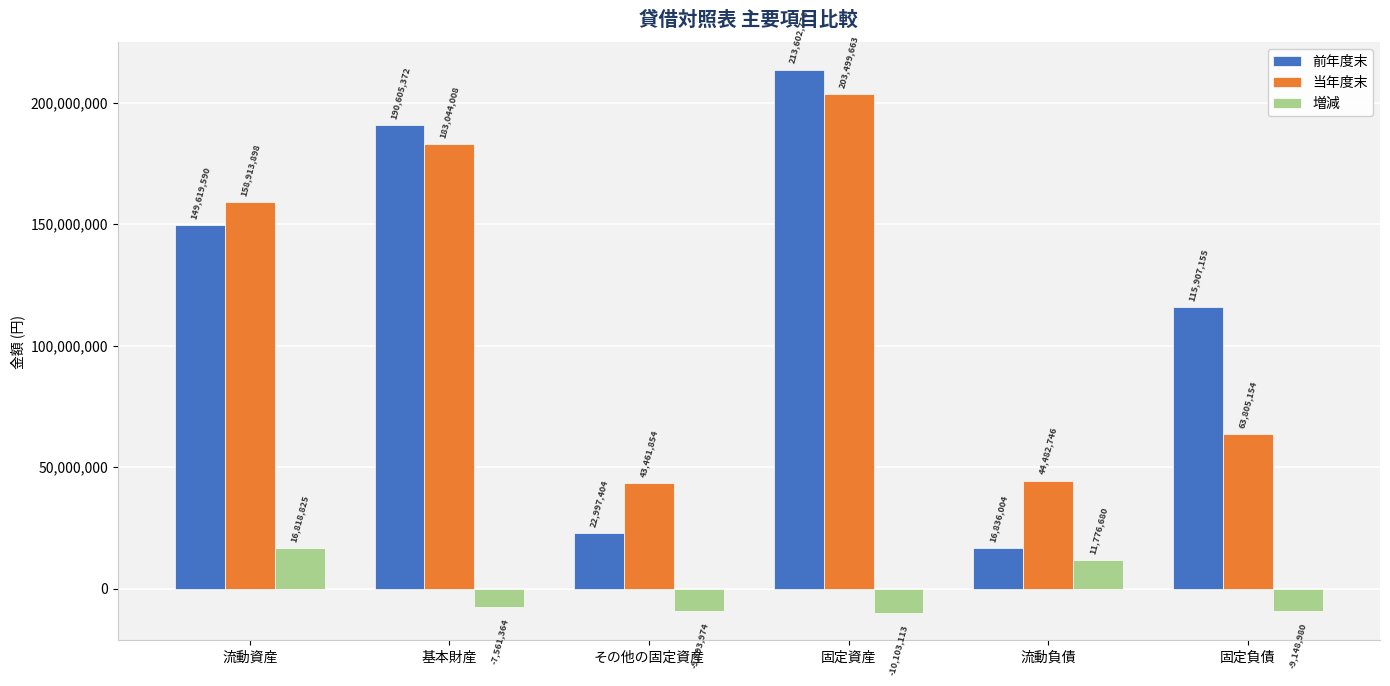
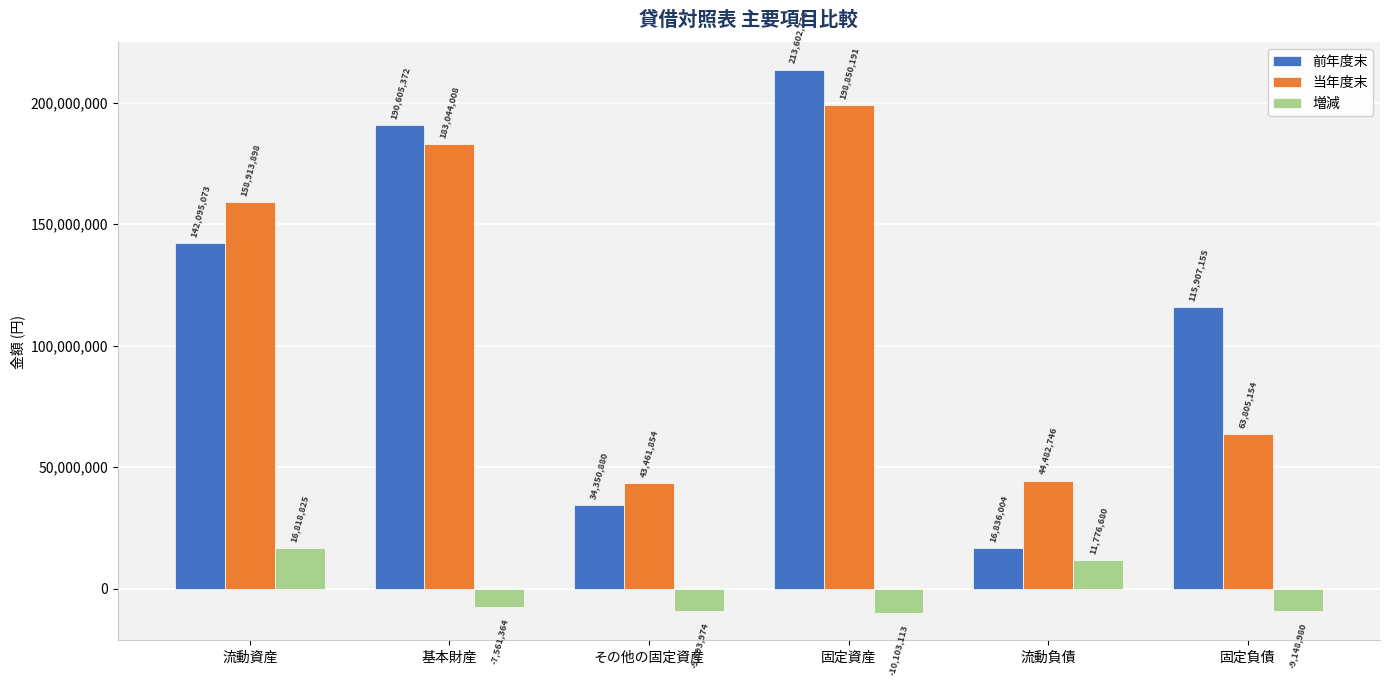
前年度末, 流動資産: 149,619,590 -> 142,095,073
前年度末, その他の固定資産: 22,997,404 -> 34,350,880
当年度末, 固定資産: 203,499,663 -> 198,850,191
